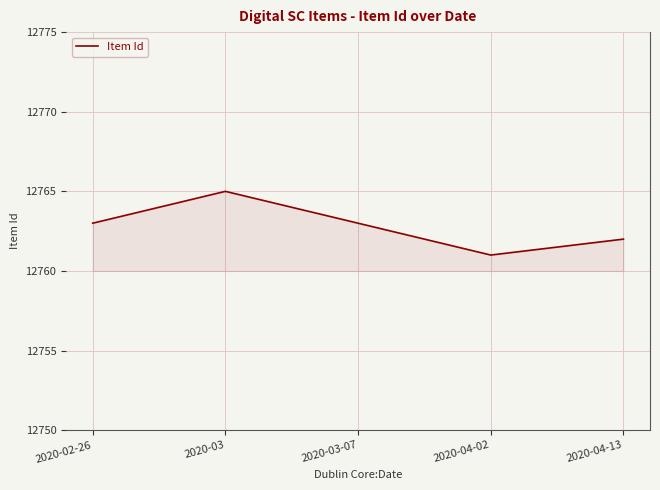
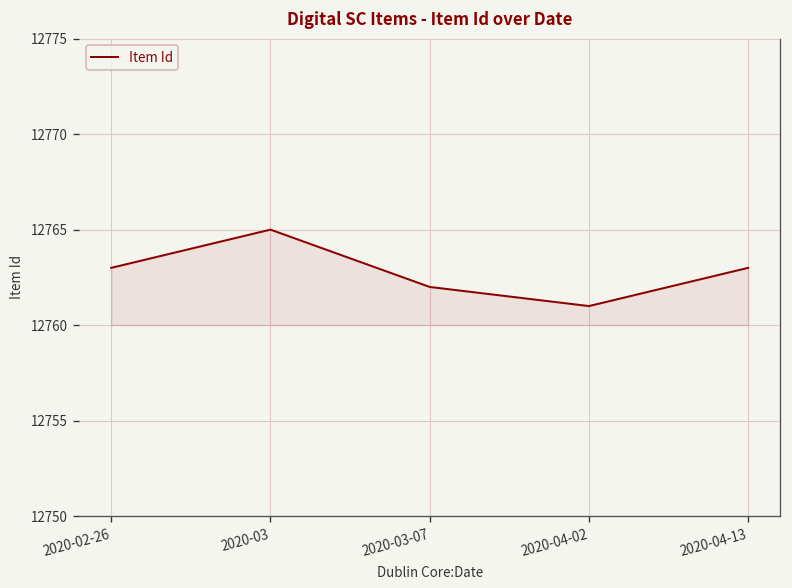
2020-03-07: 12763 -> 12762
2020-04-13: 12762 -> 12763
